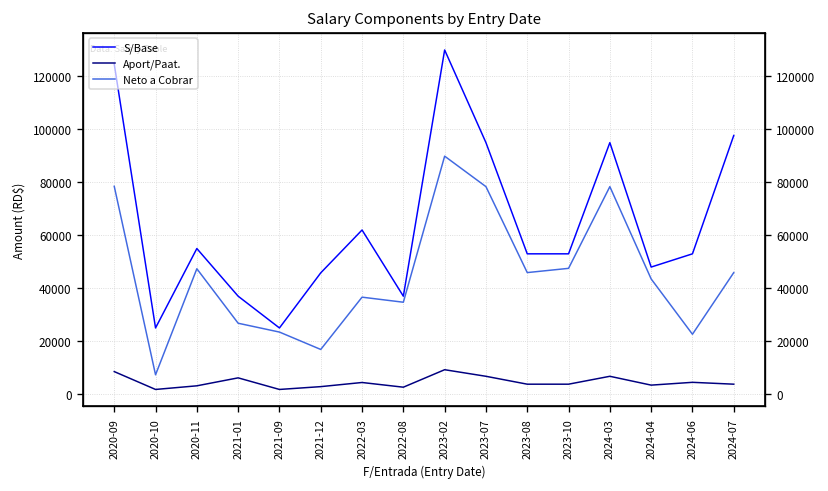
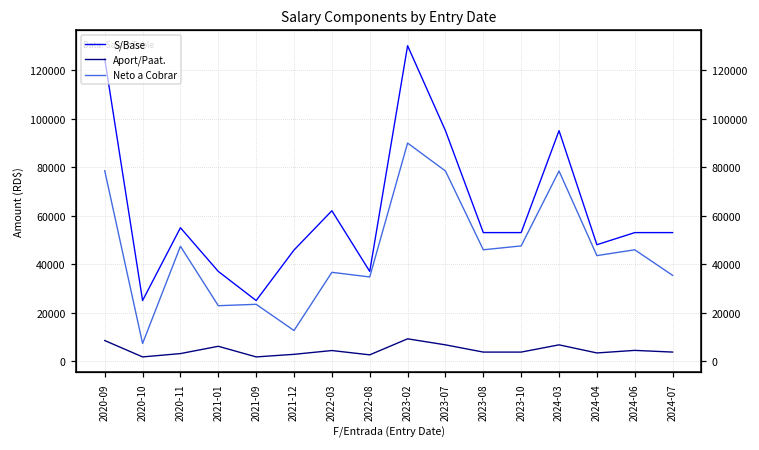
Neto a Cobrar, 2021-01: 27000 -> 23000
Neto a Cobrar, 2021-12: 17000 -> 13000
Neto a Cobrar, 2024-06: 23000 -> 46000
S/Base, 2024-07: 98000 -> 53000
Neto a Cobrar, 2024-07: 46000 -> 35000
